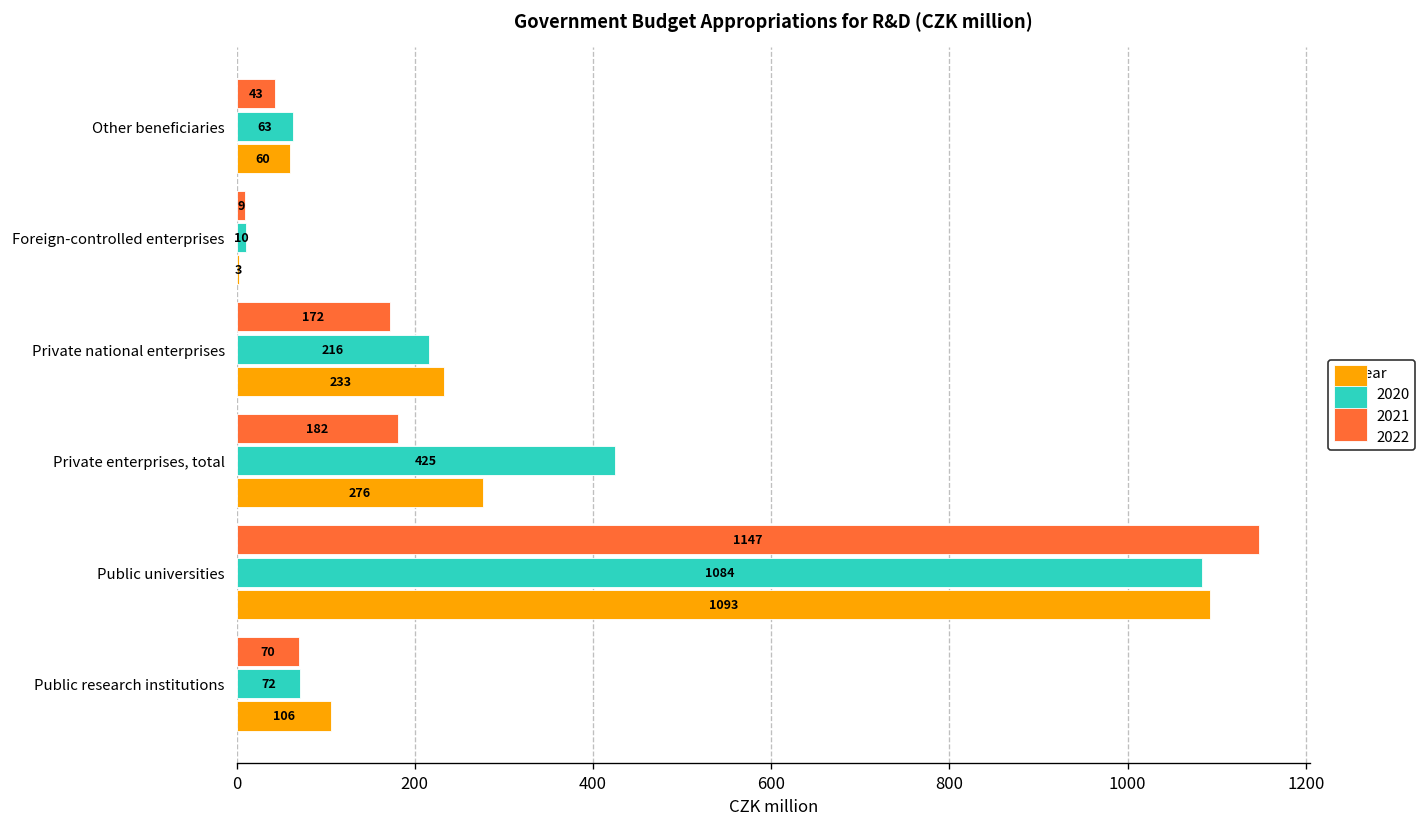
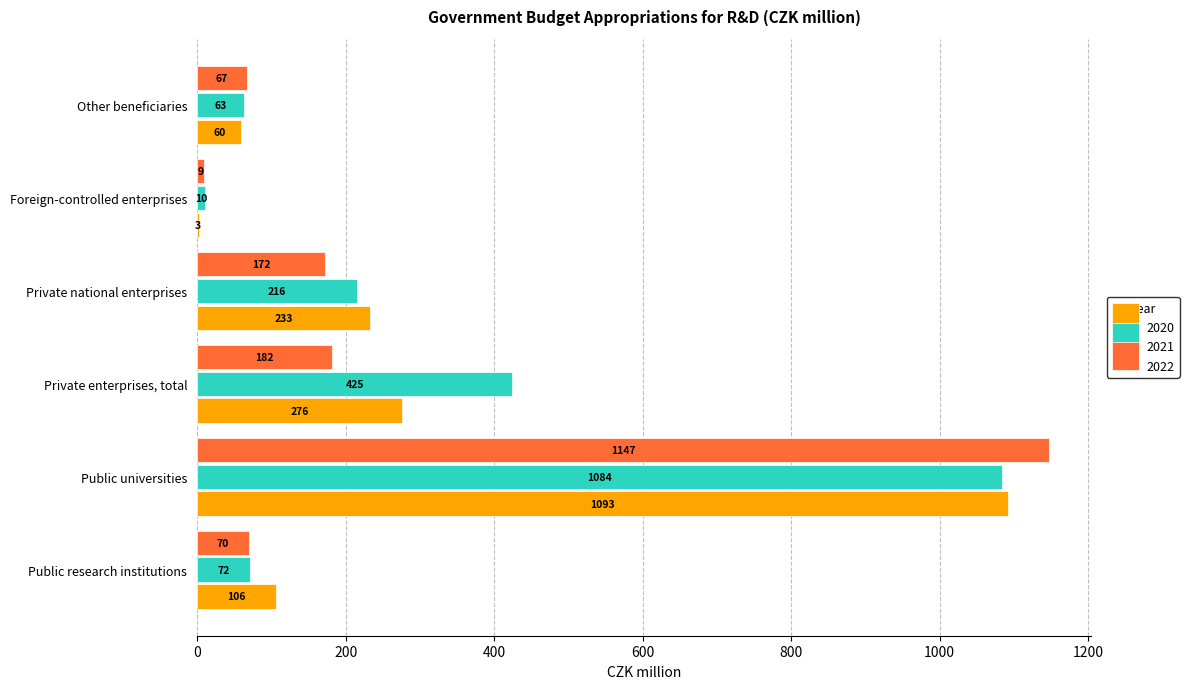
2022, Other beneficiaries: 43 -> 67
